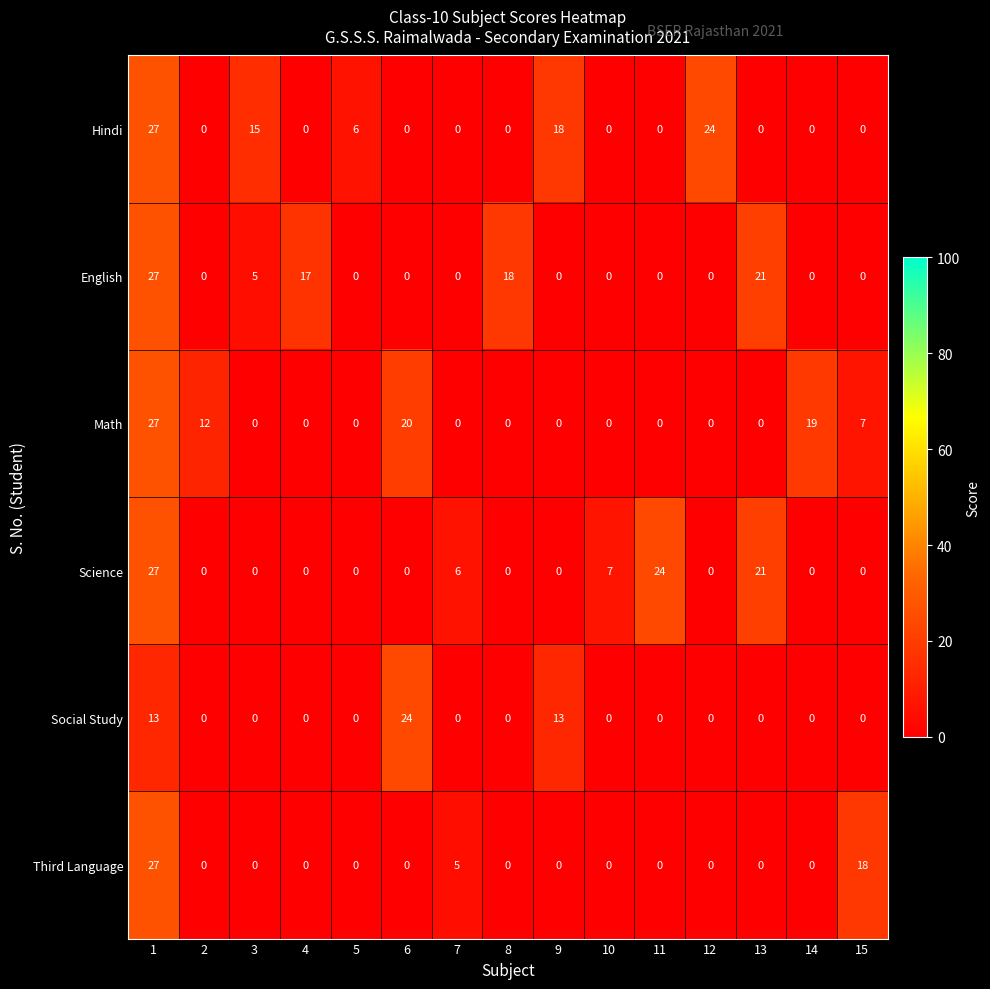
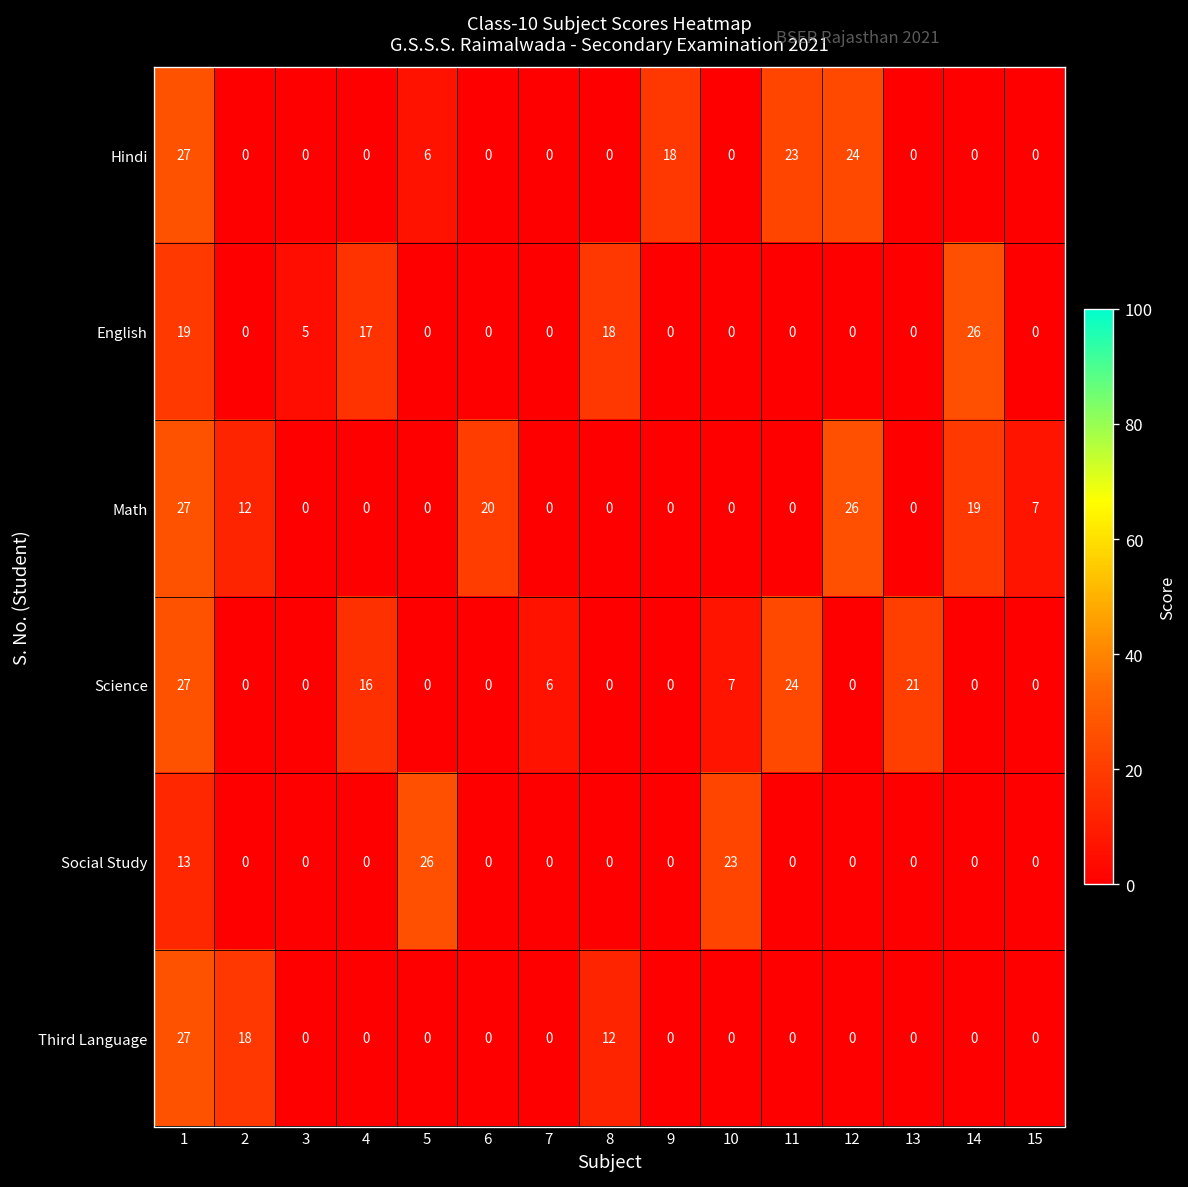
Hindi, 3: 15 -> 0
Hindi, 11: 0 -> 23
English, 1: 27 -> 19
English, 13: 21 -> 0
English, 14: 0 -> 26
Math, 12: 0 -> 26
Science, 4: 0 -> 16
Social Study, 5: 0 -> 26
Social Study, 6: 24 -> 0
Social Study, 9: 13 -> 0
Social Study, 10: 0 -> 23
Third Language, 2: 0 -> 18
Third Language, 7: 5 -> 0
Third Language, 8: 0 -> 12
Third Language, 15: 18 -> 0
